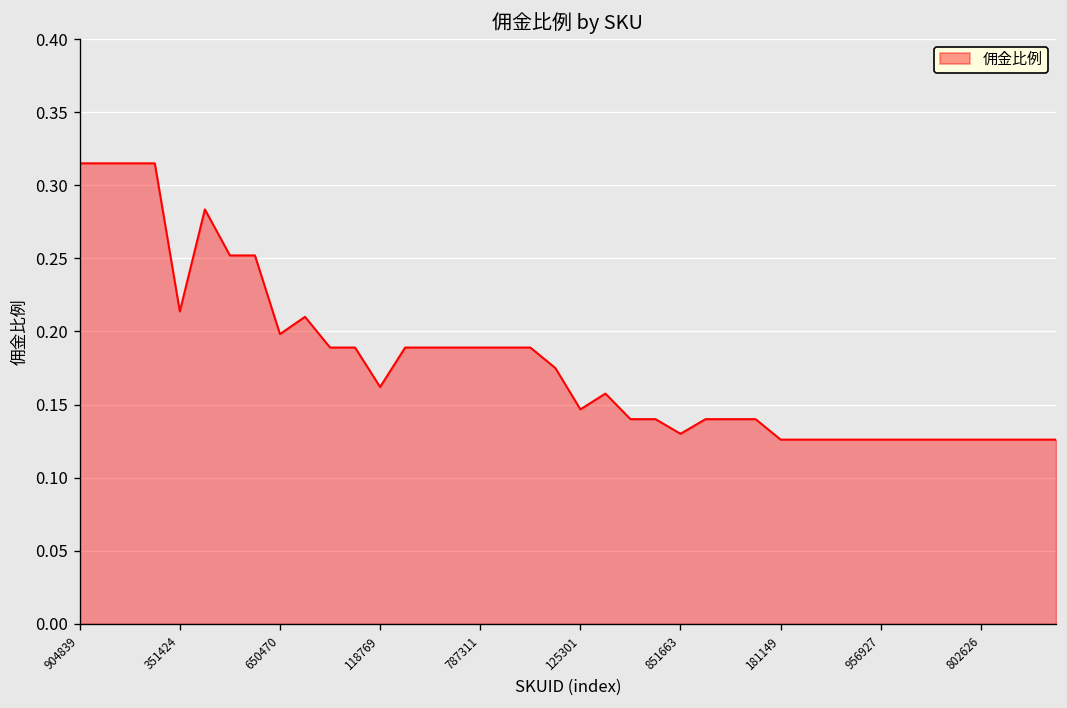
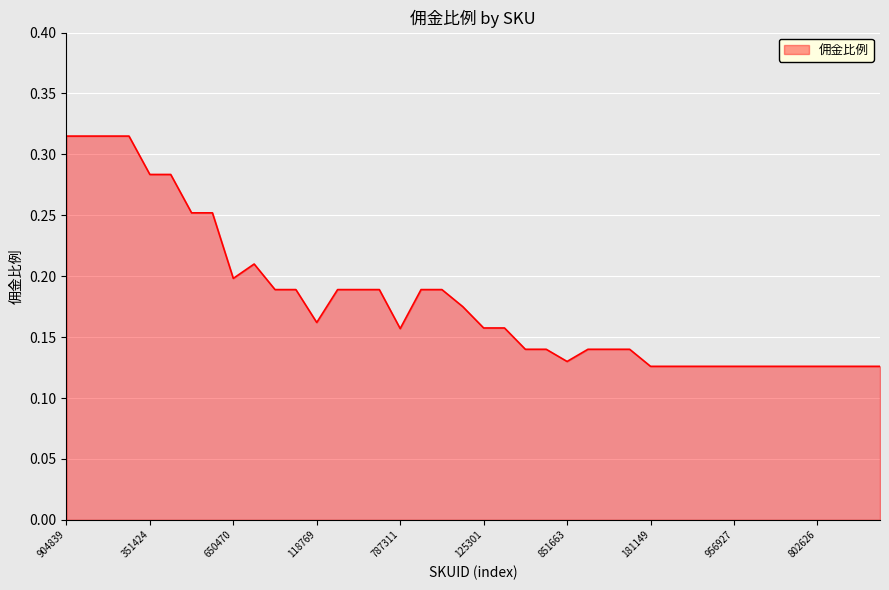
351424: 0.214 -> 0.284
787311: 0.189 -> 0.157
125301: 0.147 -> 0.158
